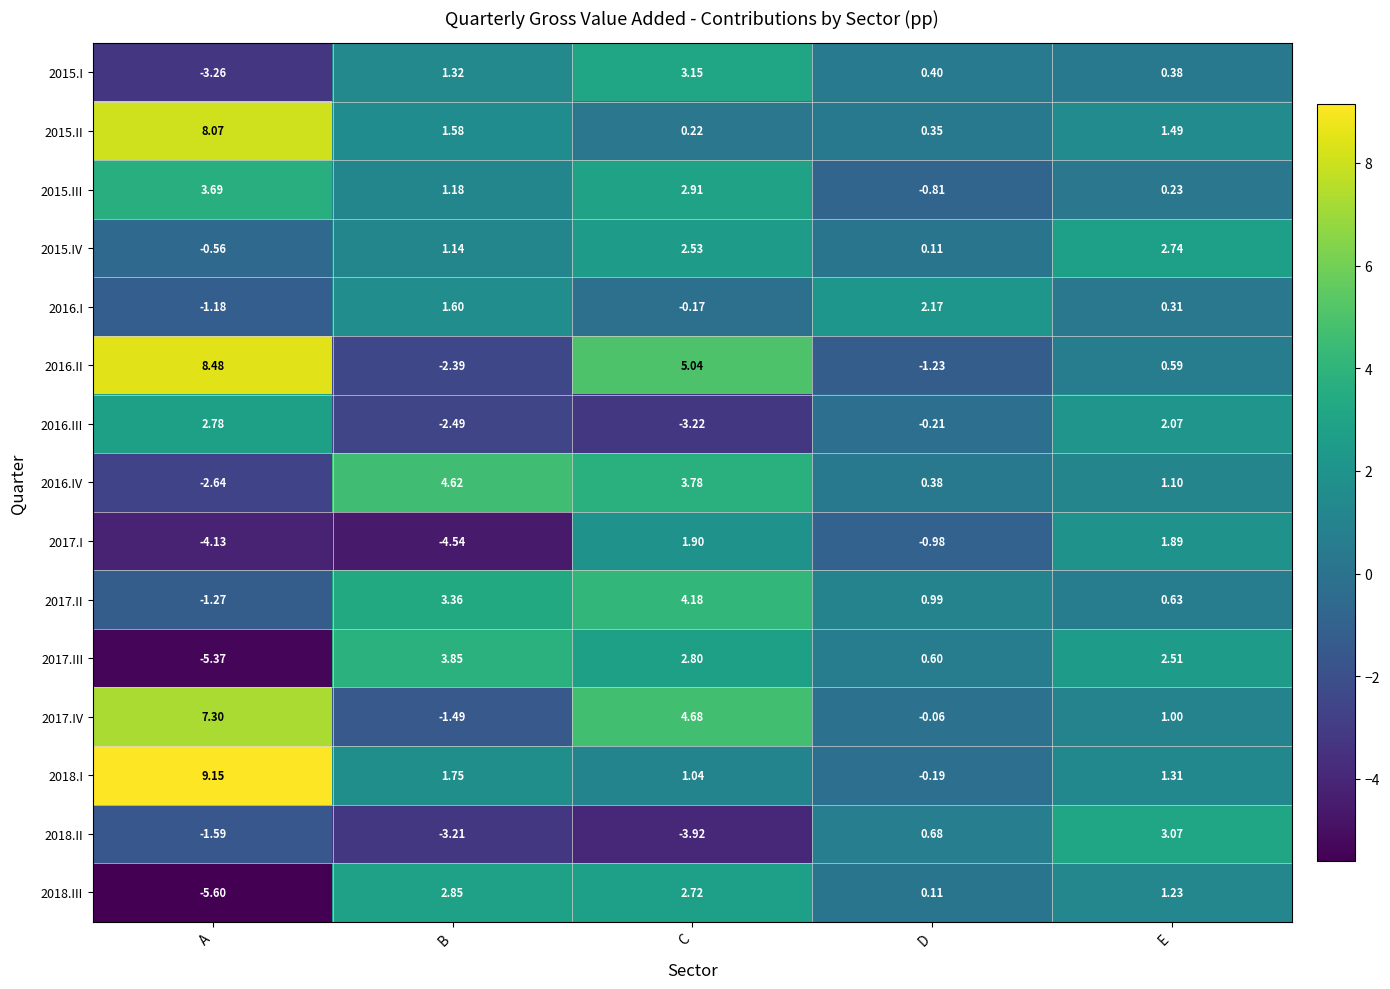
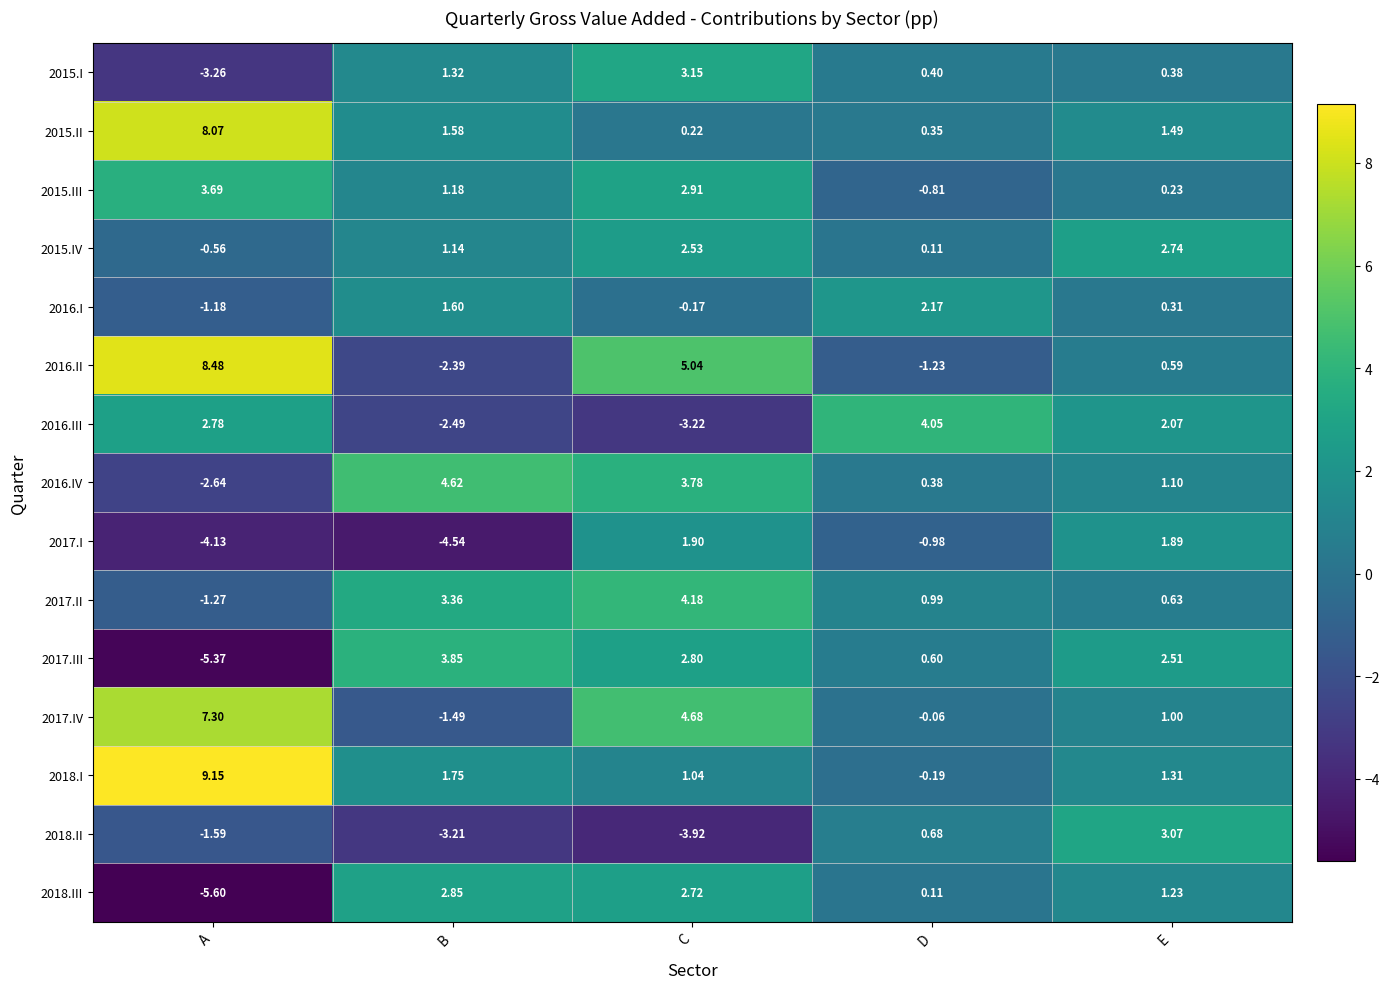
2016.III, D: -0.21 -> 4.05
